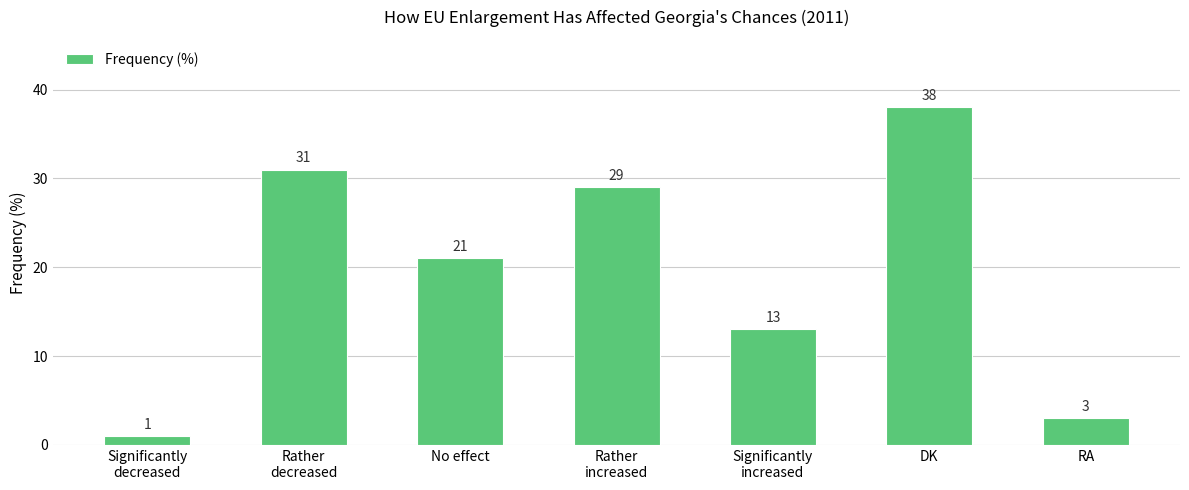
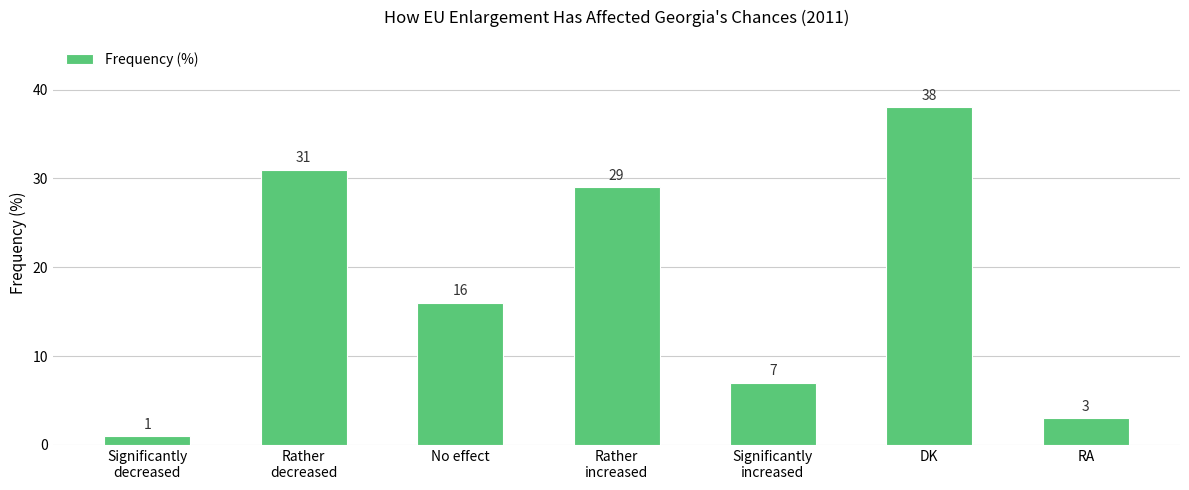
No effect: 21 -> 16
Significantly increased: 13 -> 7
